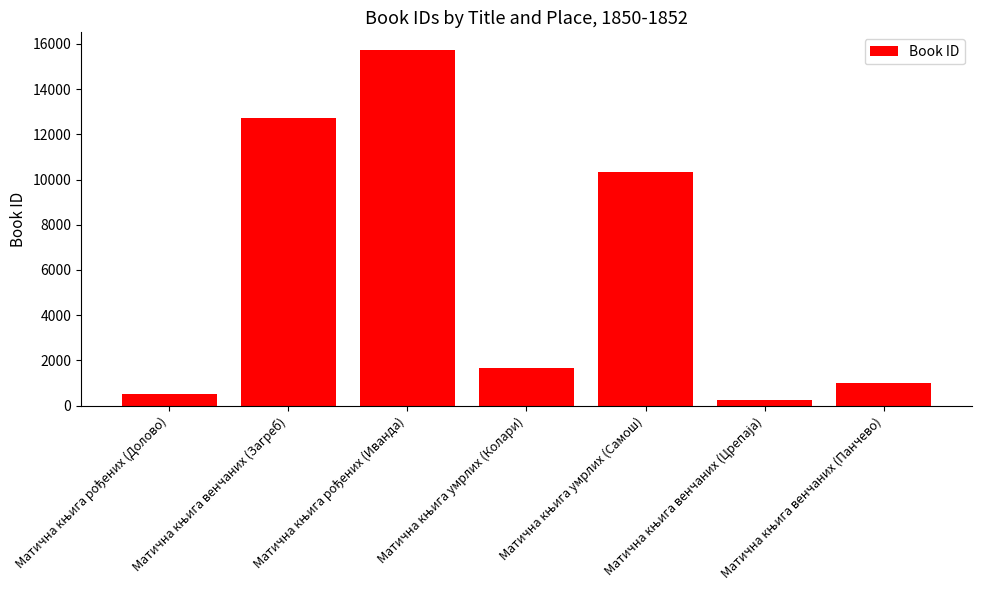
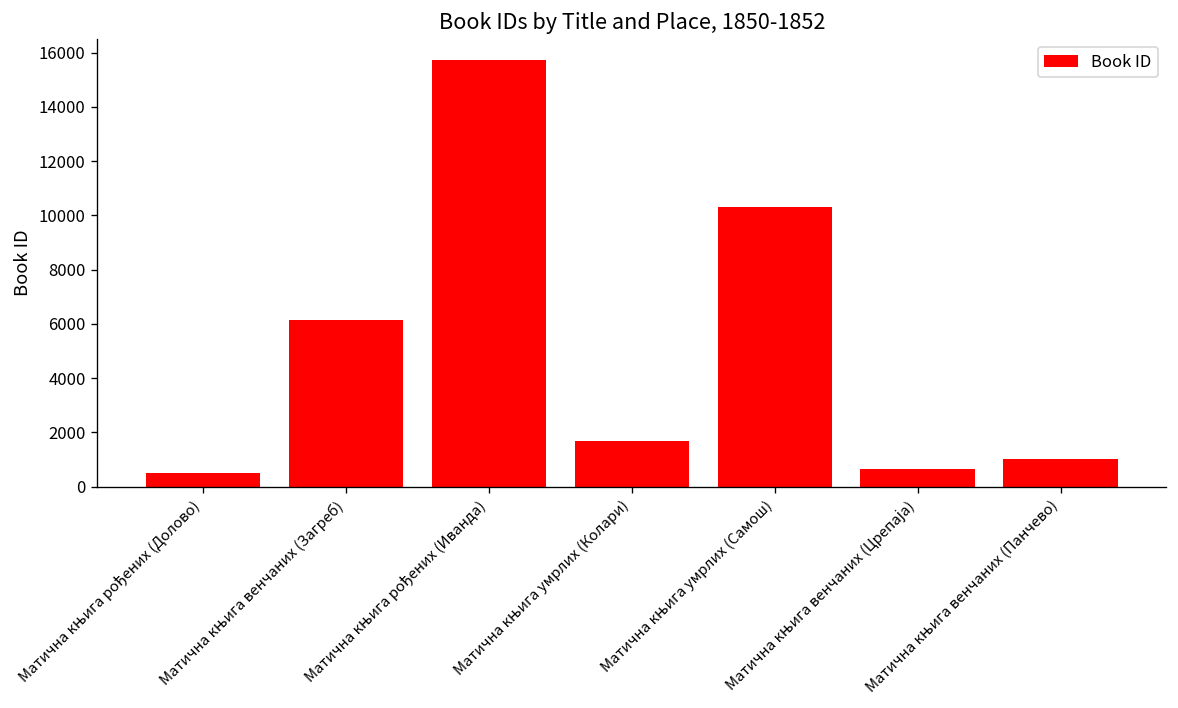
Матична књига венчаних (Загреб): 12700 -> 6200
Матична књига венчаних (Црепаја): 300 -> 700
